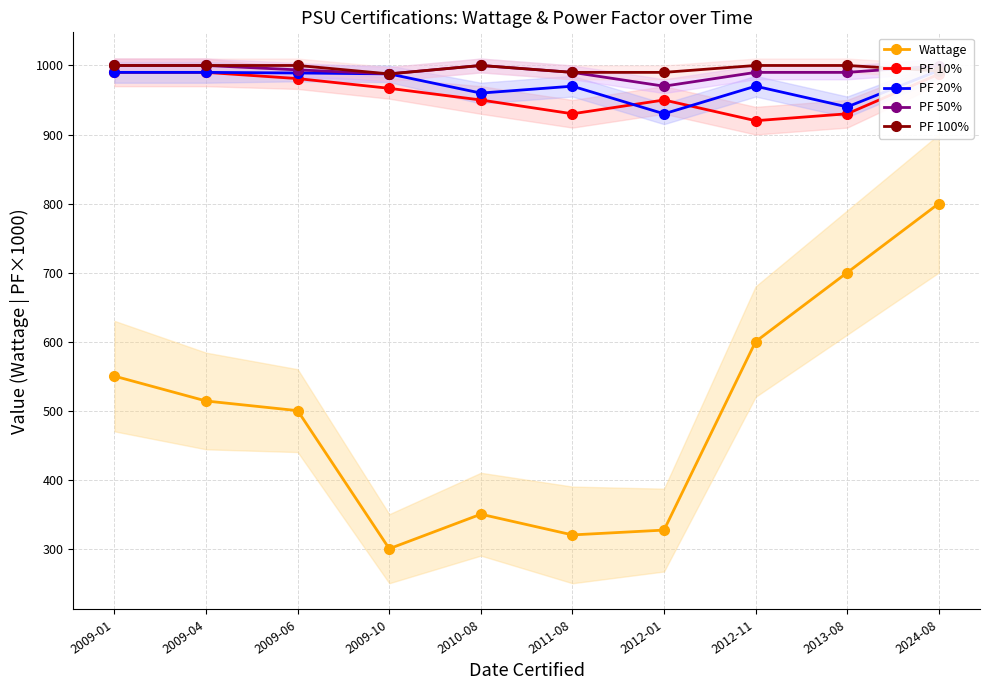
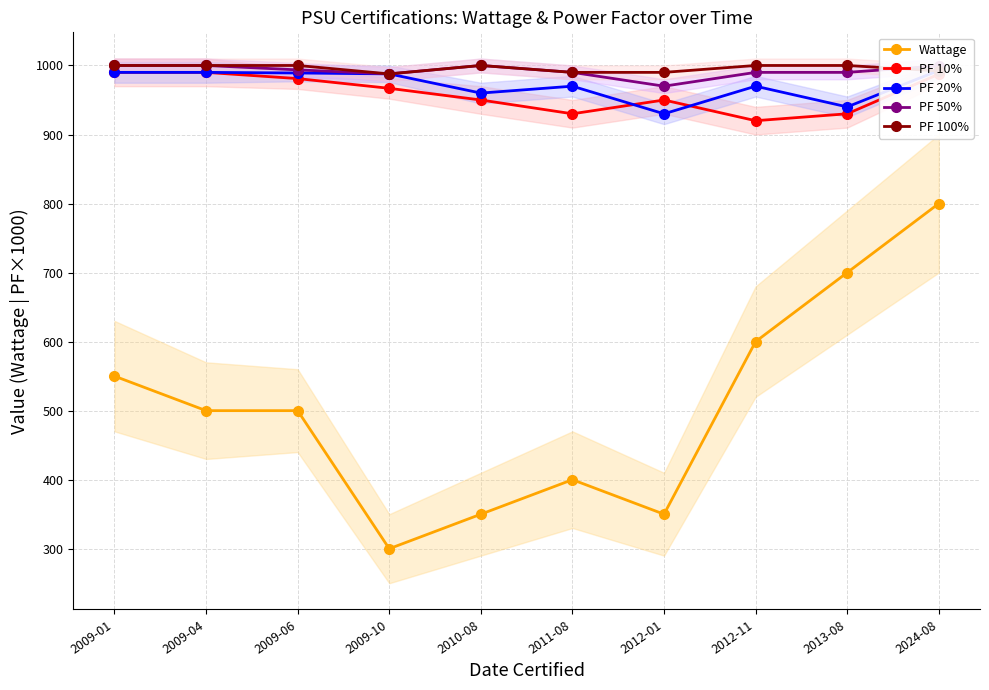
Wattage, 2009-04: 510 -> 500
Wattage, 2011-08: 320 -> 400
Wattage, 2012-01: 330 -> 350
